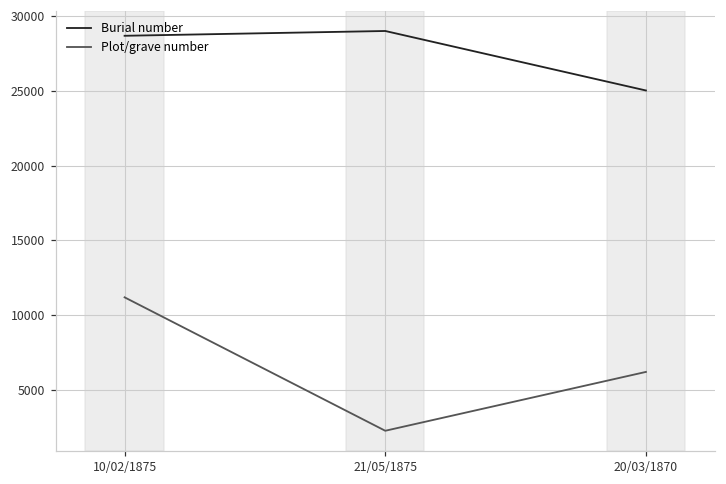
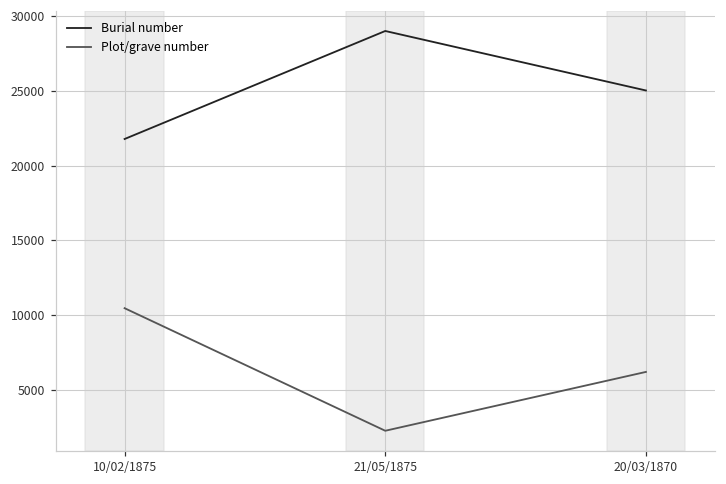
Burial number, 10/02/1875: 28700 -> 21800
Plot/grave number, 10/02/1875: 11200 -> 10500
